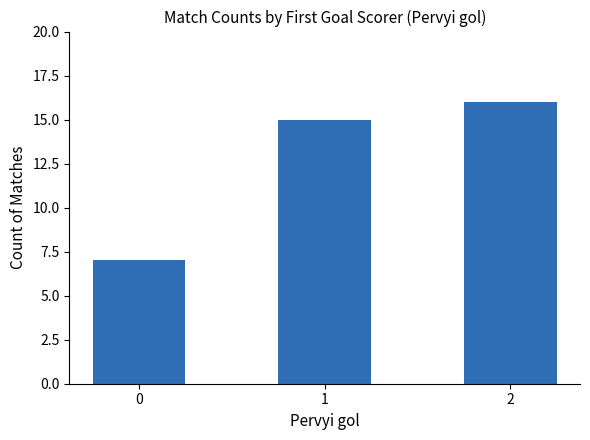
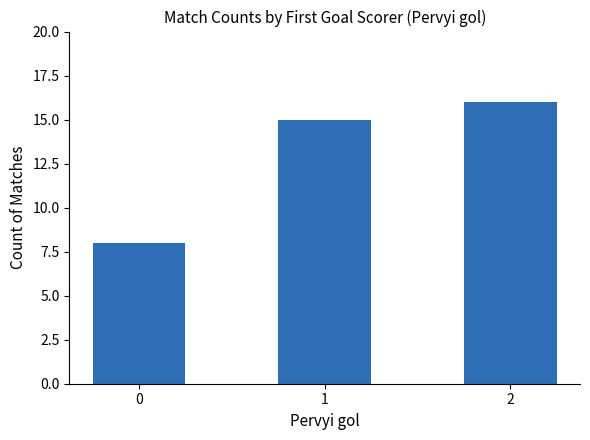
0: 7 -> 8
